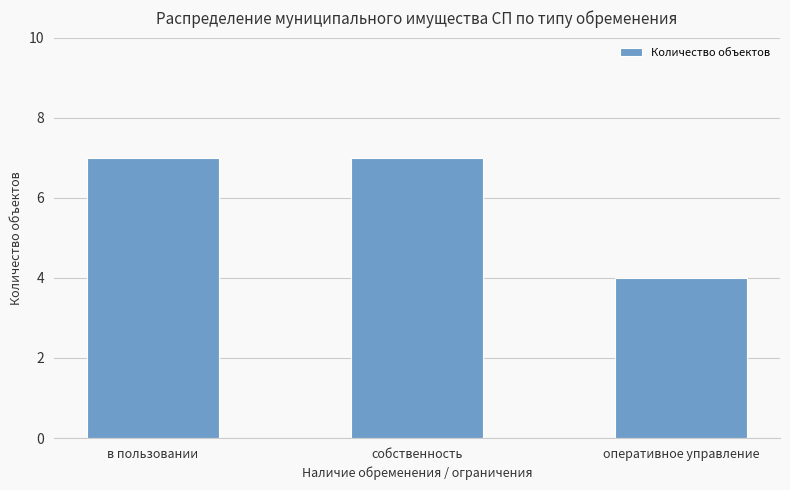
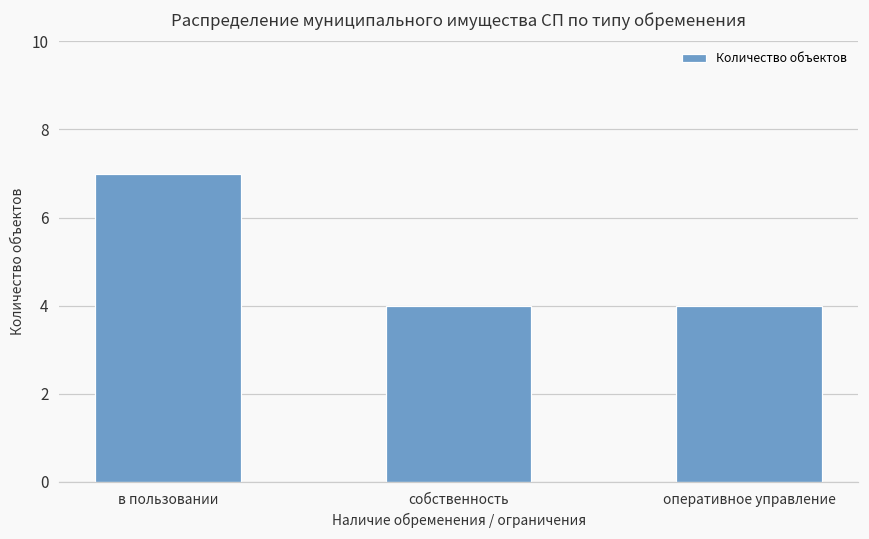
собственность: 7 -> 4
